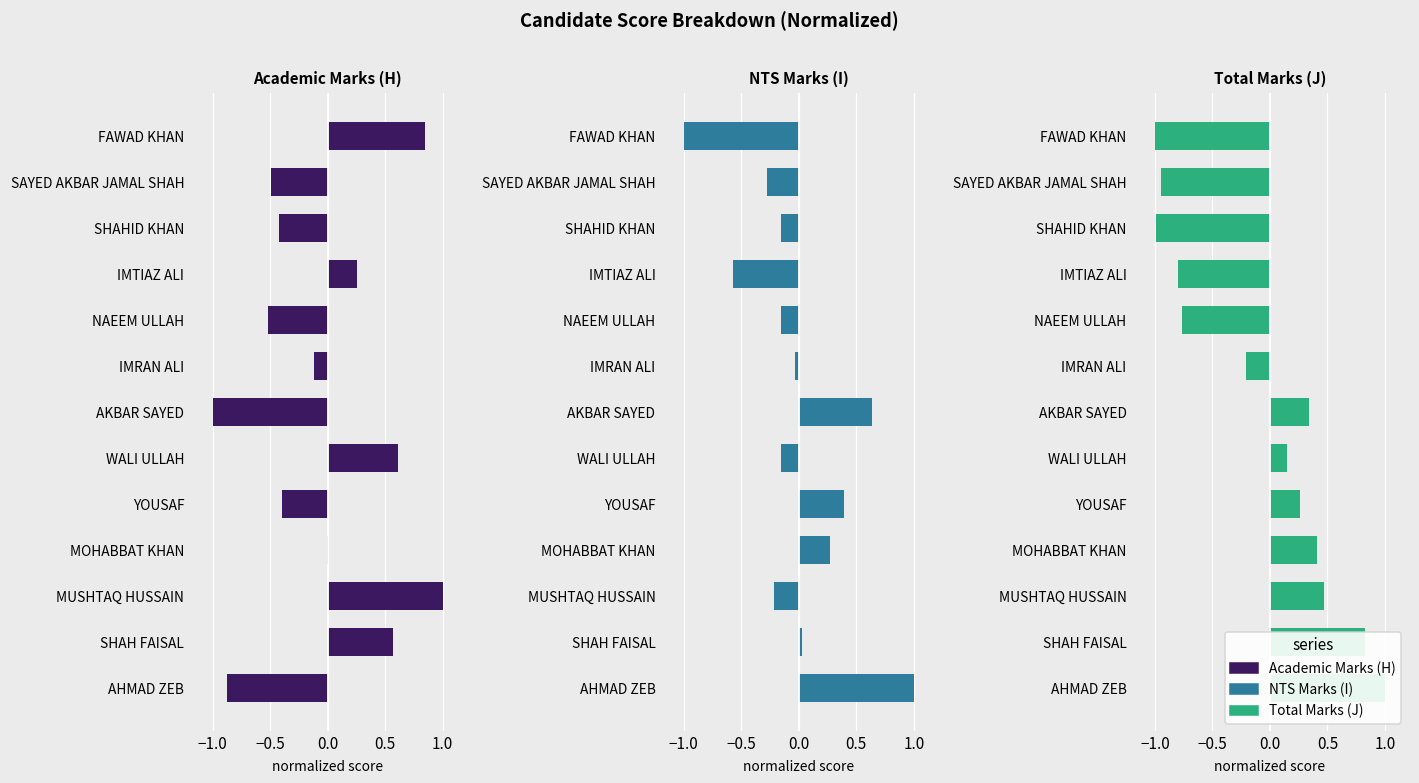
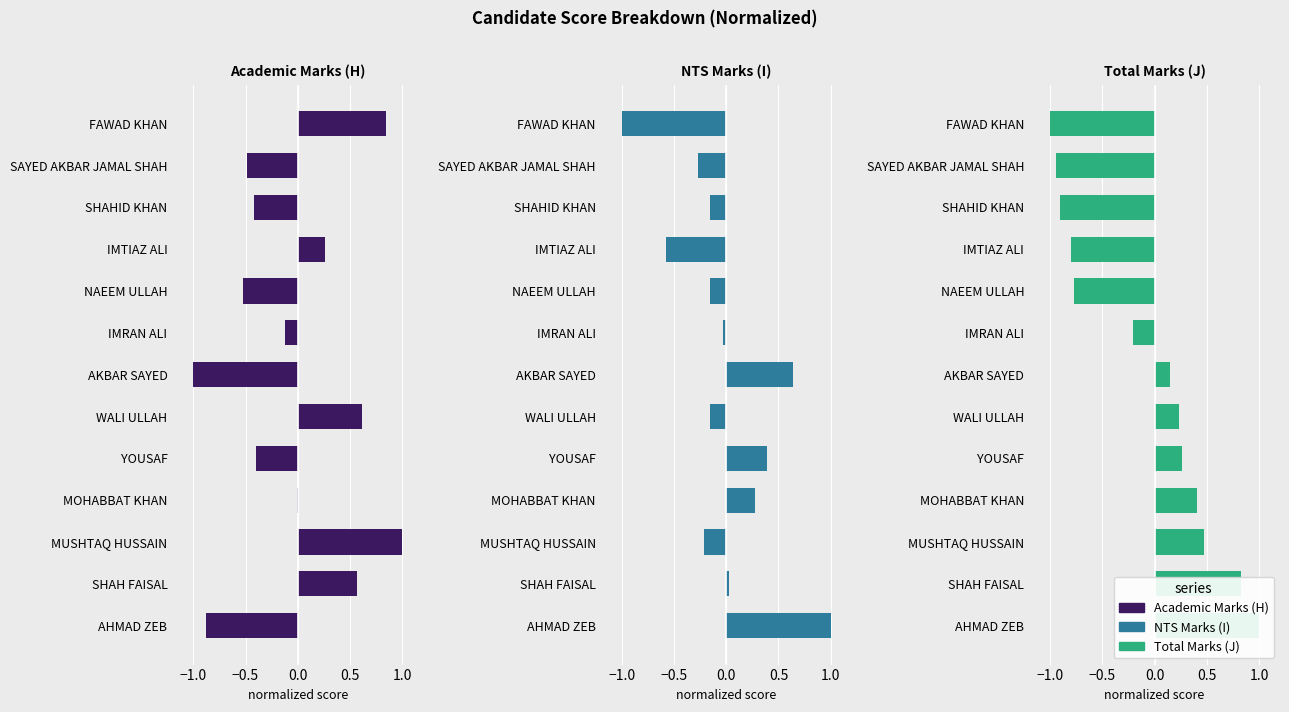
Total Marks (J), SHAHID KHAN: -0.99 -> -0.90
Total Marks (J), AKBAR SAYED: 0.34 -> 0.15
Total Marks (J), WALI ULLAH: 0.15 -> 0.23
